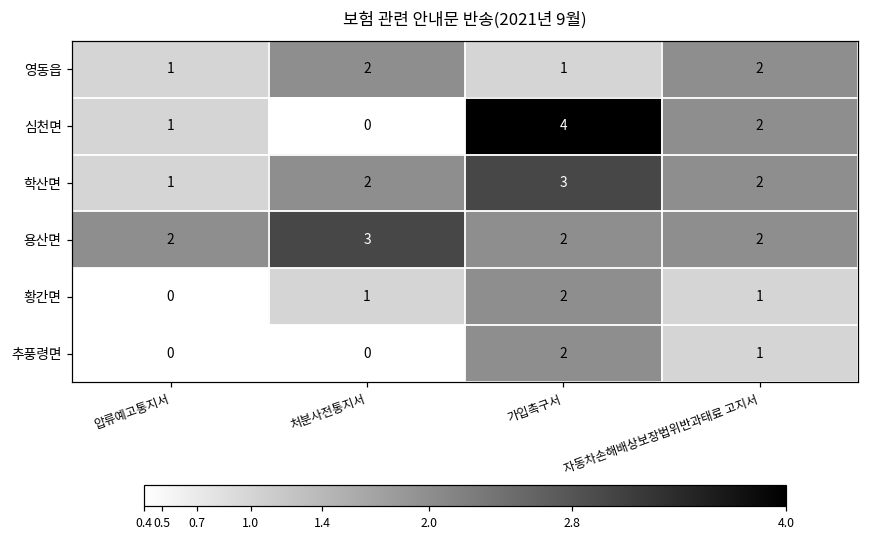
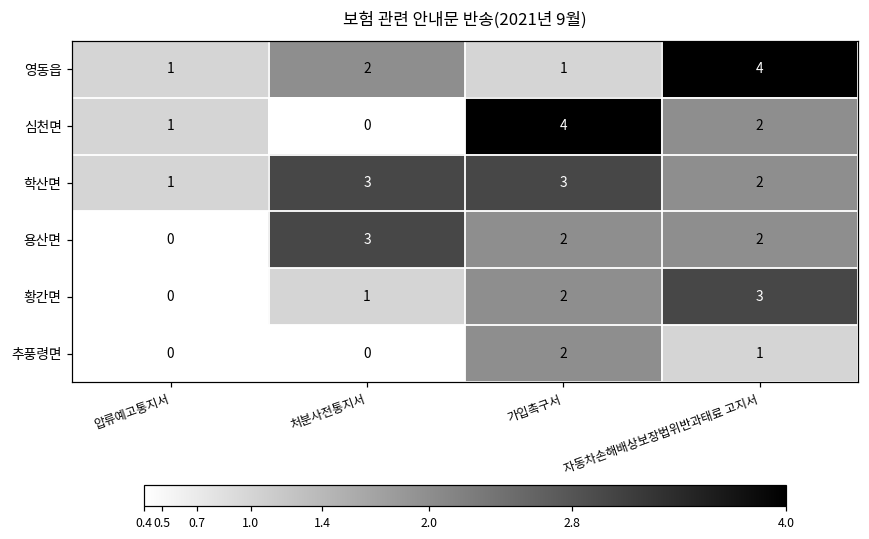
영동읍, 자동차손해배상보장법위반과태료 고지서: 2 -> 4
학산면, 처분사전통지서: 2 -> 3
용산면, 압류예고통지서: 2 -> 0
황간면, 자동차손해배상보장법위반과태료 고지서: 1 -> 3
